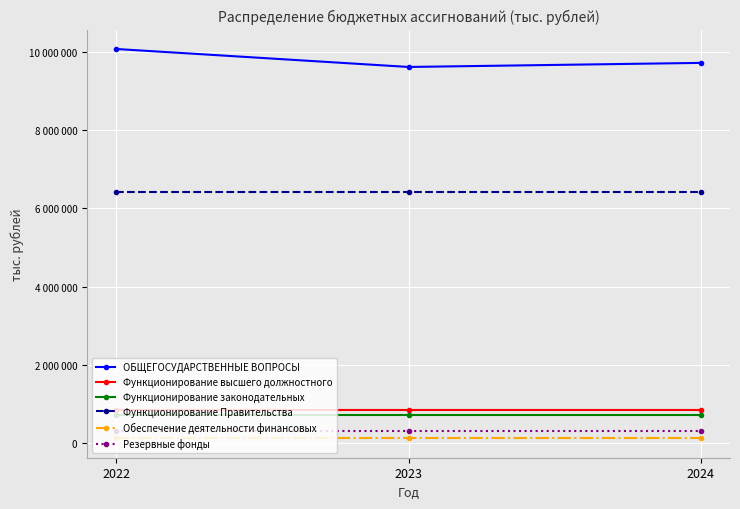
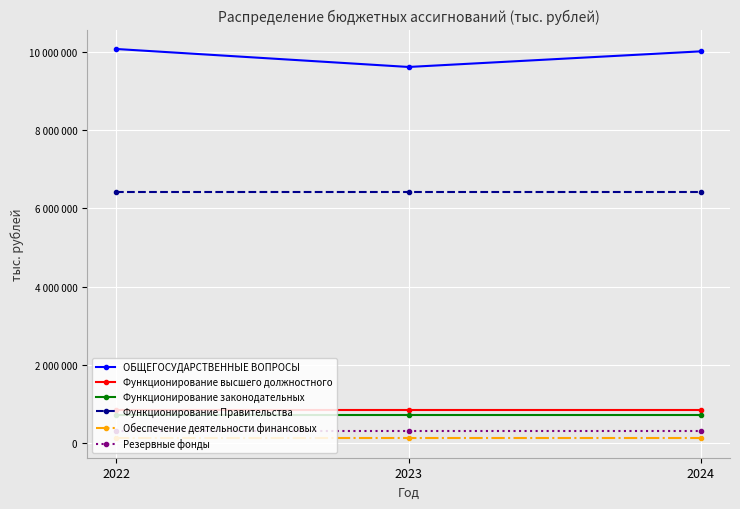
ОБЩЕГОСУДАРСТВЕННЫЕ ВОПРОСЫ, 2024: 9700000 -> 10000000
